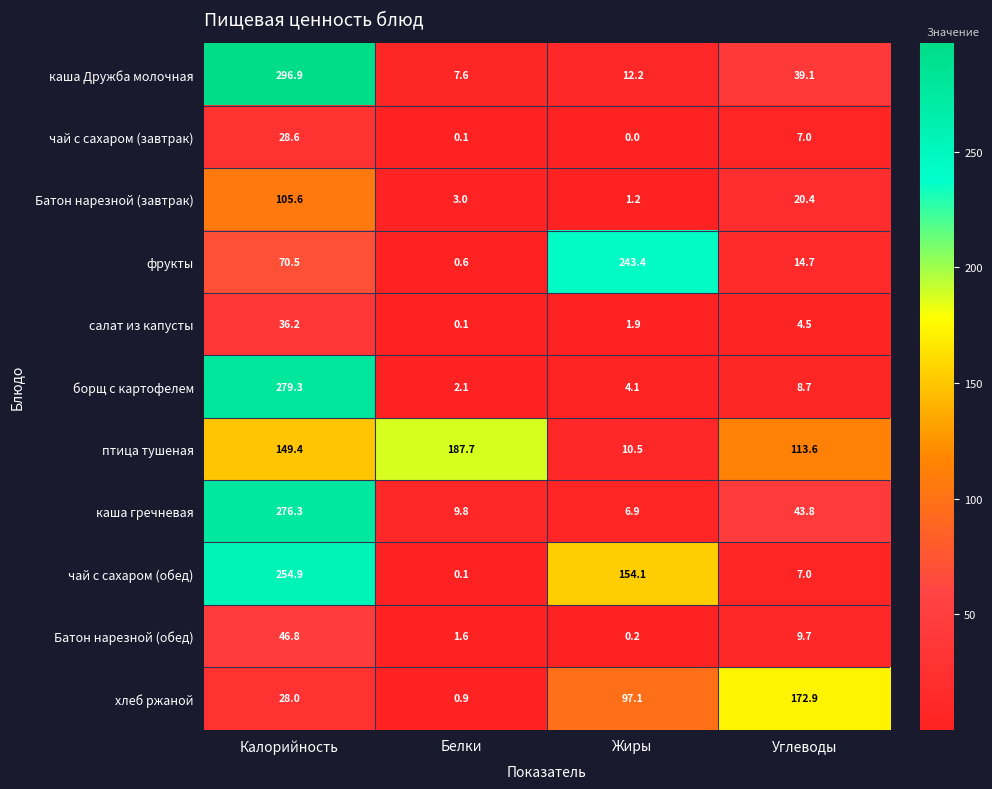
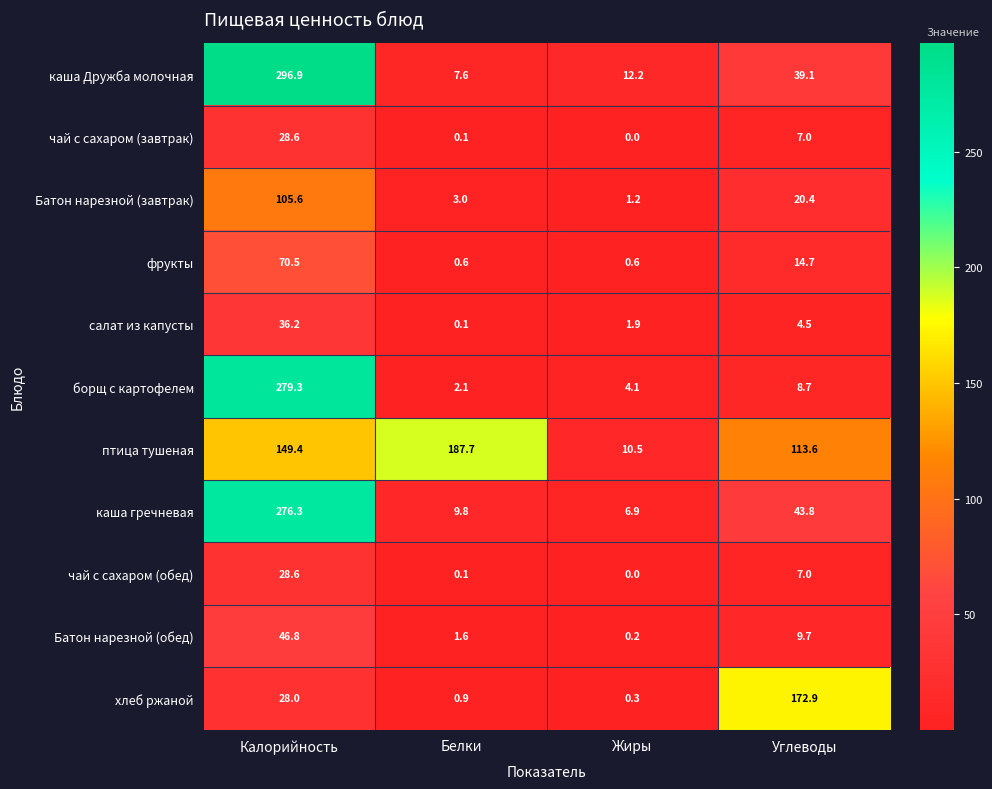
фрукты, Жиры: 243.4 -> 0.6
чай с сахаром (обед), Калорийность: 254.9 -> 28.6
чай с сахаром (обед), Жиры: 154.1 -> 0.0
хлеб ржаной, Жиры: 97.1 -> 0.3
